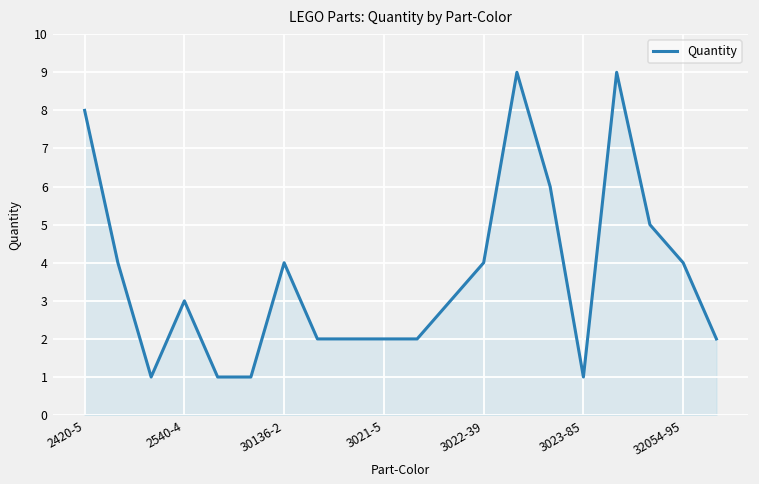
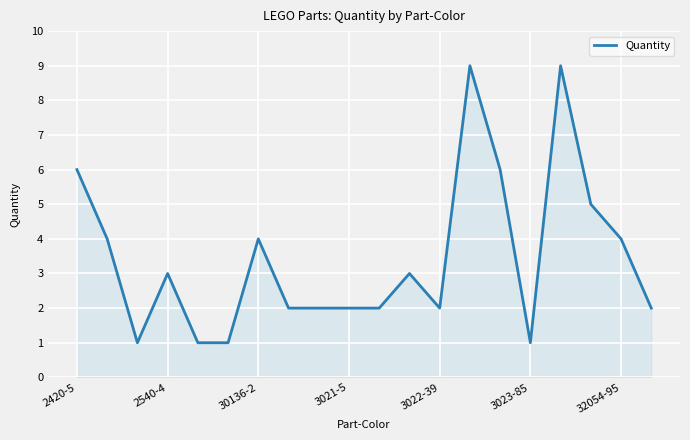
2420-5: 8 -> 6
3022-39: 4 -> 2
